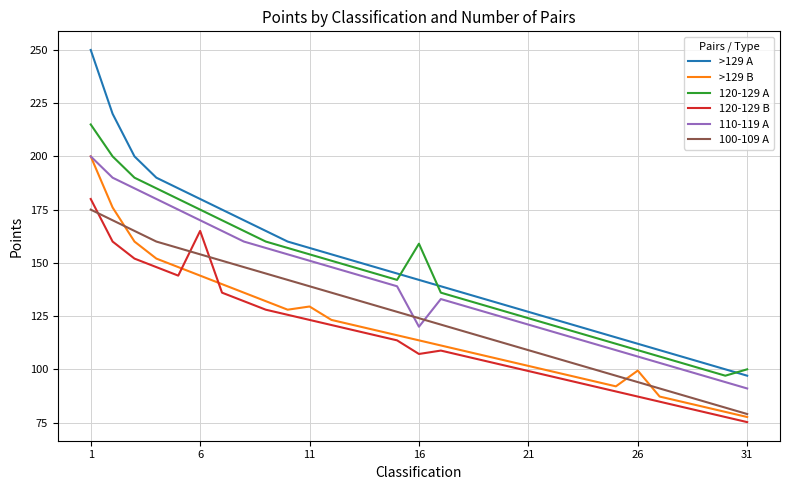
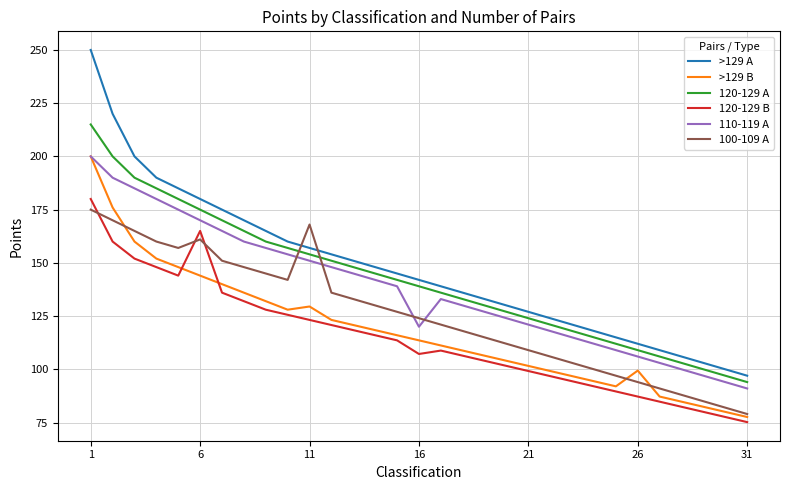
100-109 A, 6: 154 -> 161
100-109 A, 11: 139 -> 168
120-129 A, 16: 159 -> 139
120-129 A, 31: 100 -> 94
